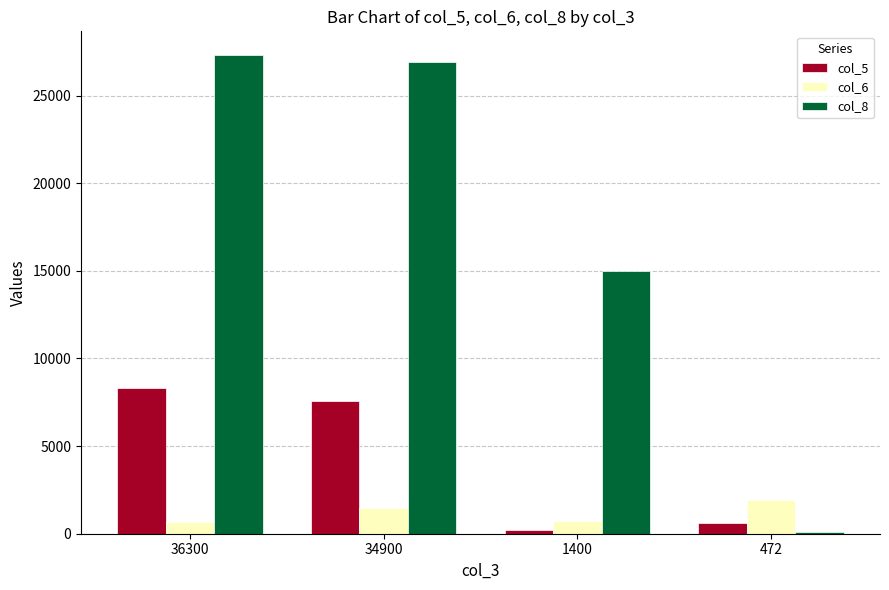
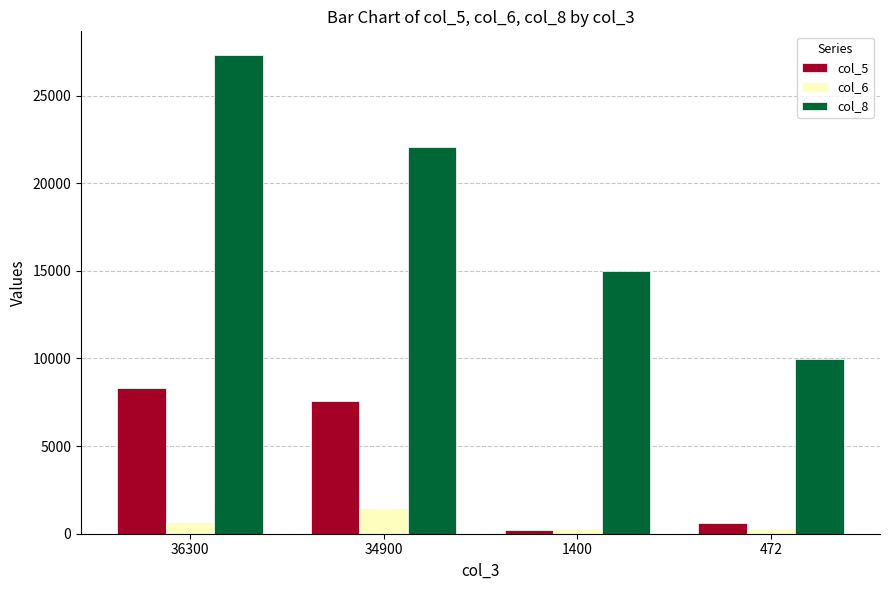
col_8, 34900: 26900 -> 22100
col_6, 1400: 800 -> 300
col_6, 472: 1900 -> 300
col_8, 472: 100 -> 10000
